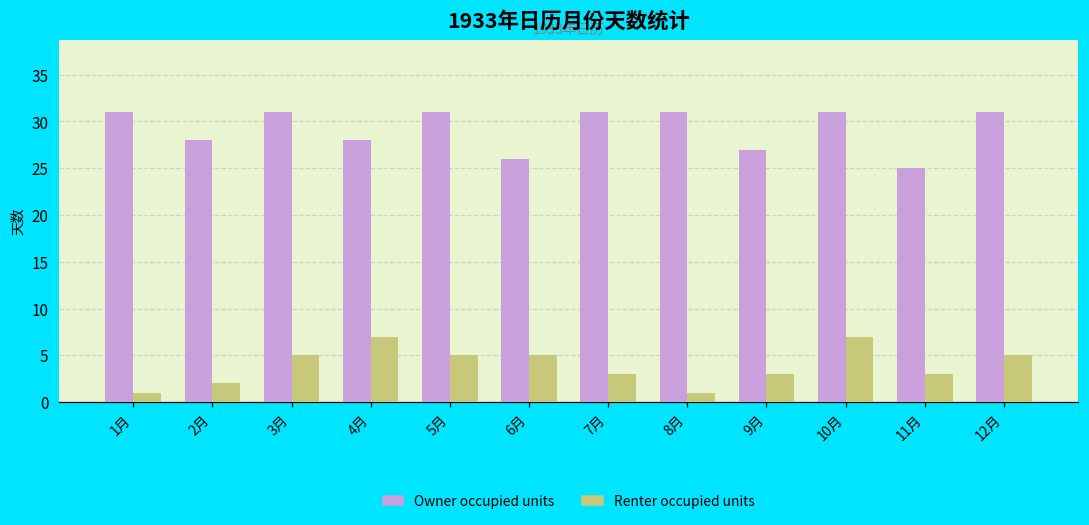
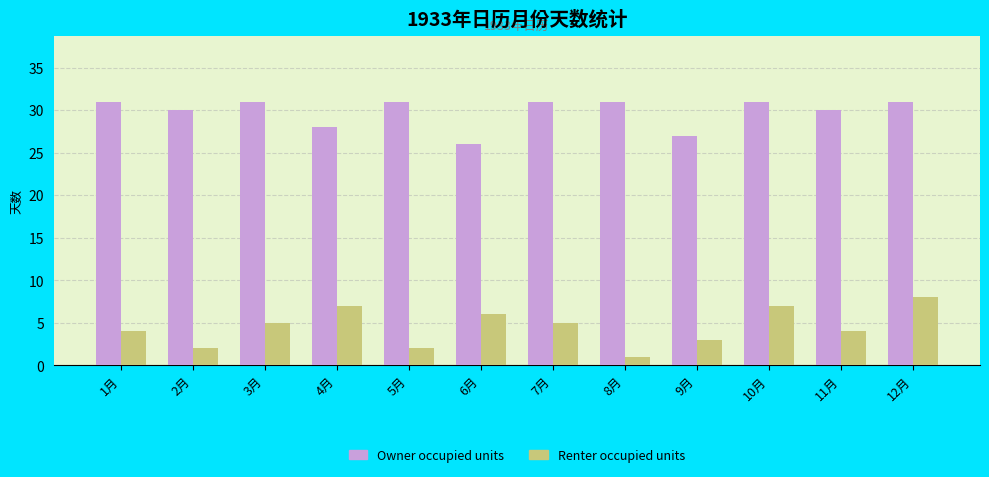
Renter occupied units, 1月: 1 -> 4
Owner occupied units, 2月: 28 -> 30
Renter occupied units, 5月: 5 -> 2
Renter occupied units, 6月: 5 -> 6
Renter occupied units, 7月: 3 -> 5
Owner occupied units, 11月: 25 -> 30
Renter occupied units, 11月: 3 -> 4
Renter occupied units, 12月: 5 -> 8
